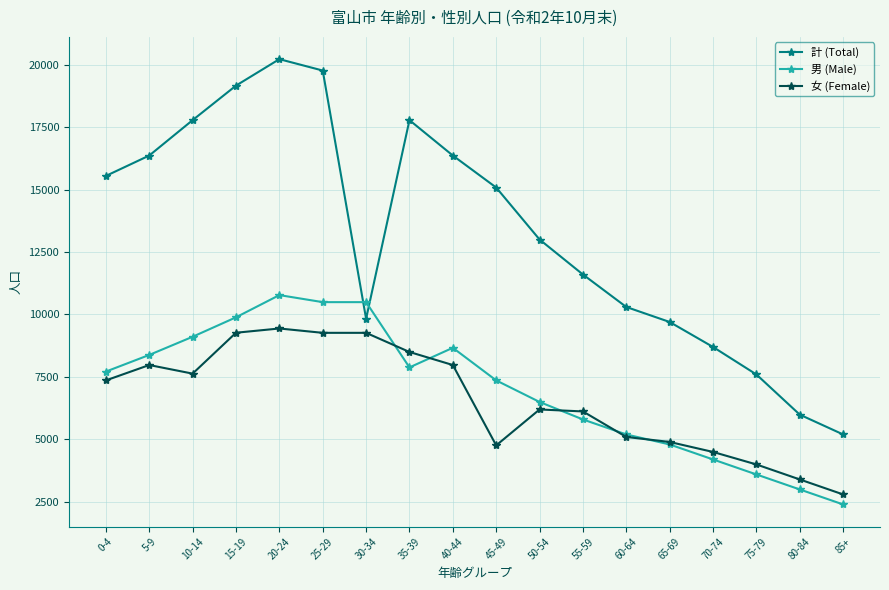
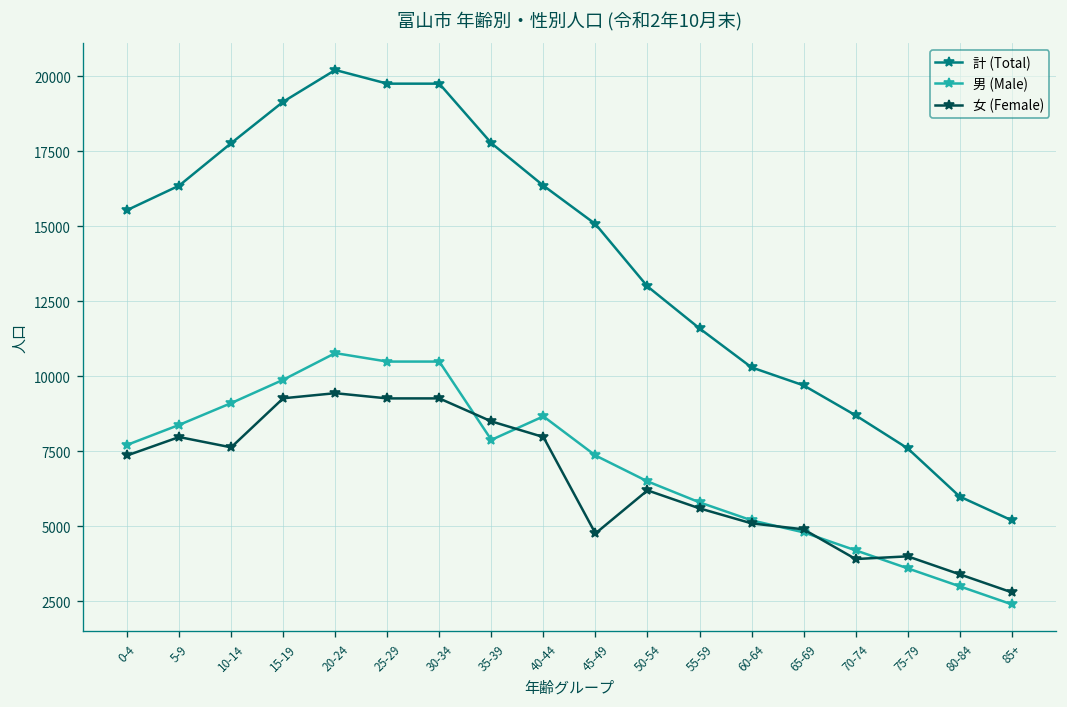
計 (Total), 30-34: 9800 -> 19800
女 (Female), 55-59: 6100 -> 5600
女 (Female), 70-74: 4500 -> 3900
